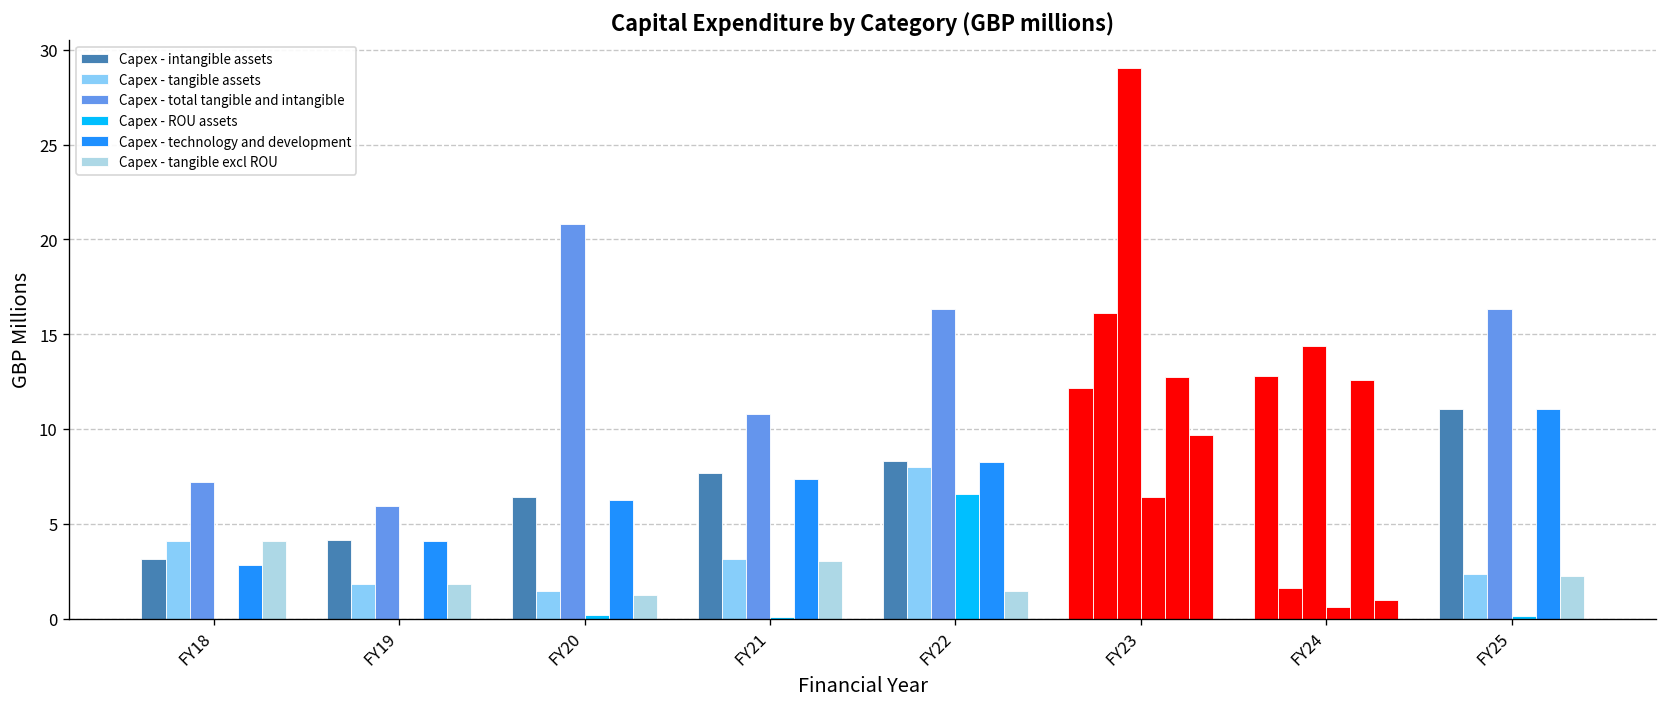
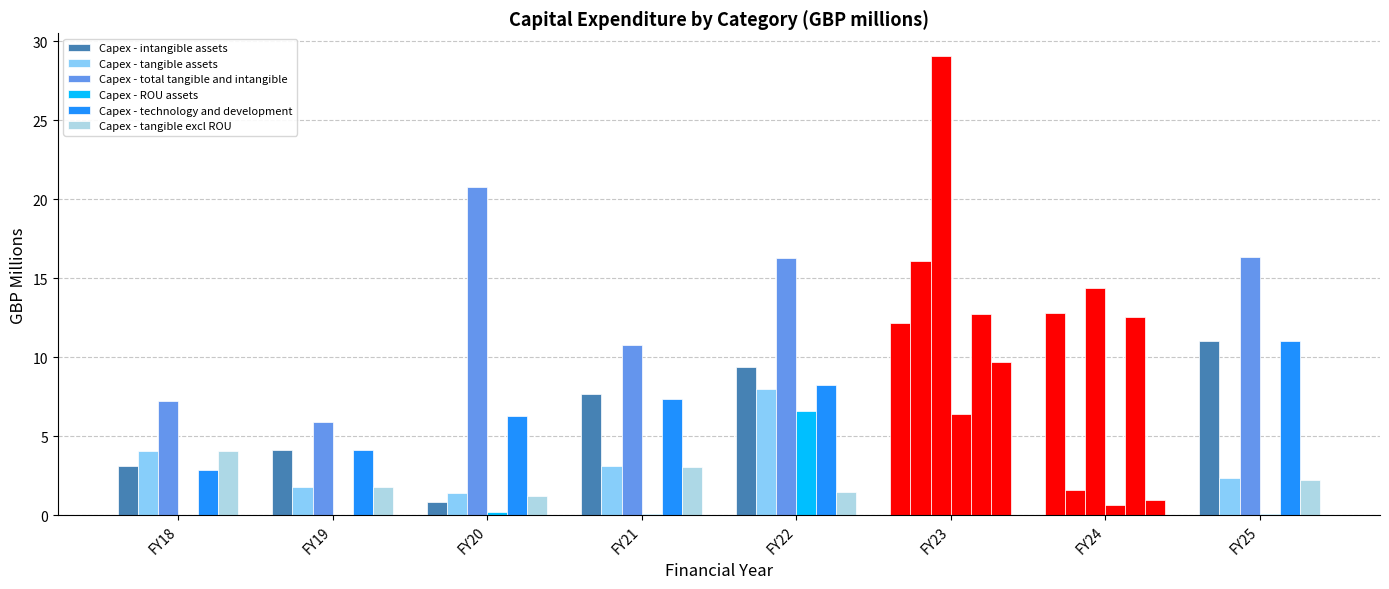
Capex - intangible assets, FY20: 6.4 -> 0.8
Capex - intangible assets, FY22: 8.3 -> 9.4
